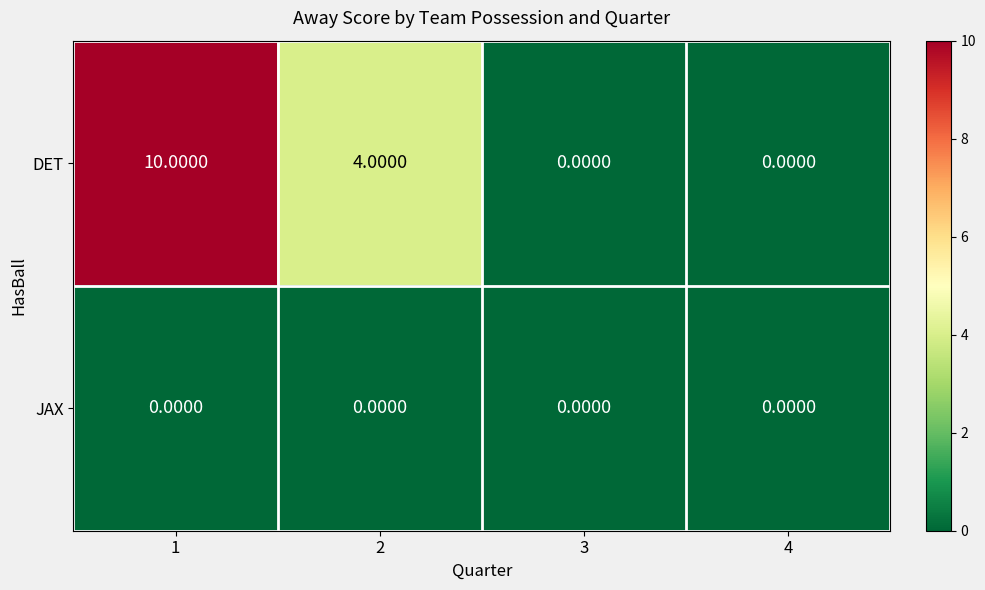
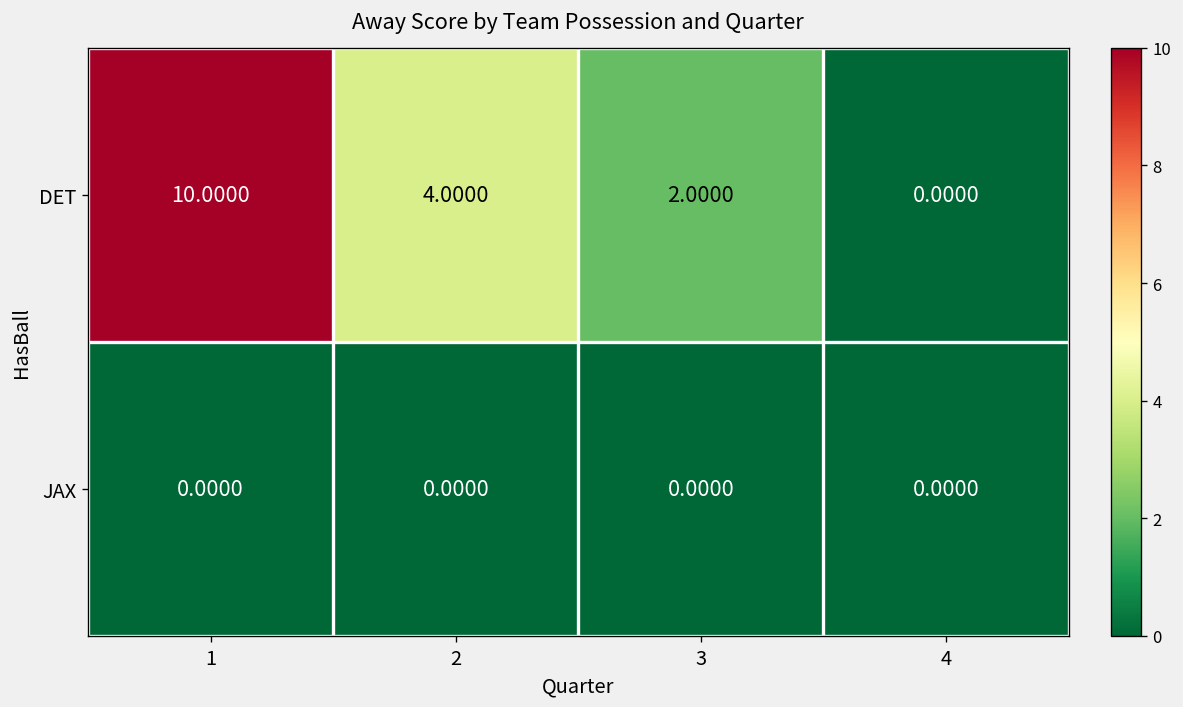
DET, 3: 0.0000 -> 2.0000
